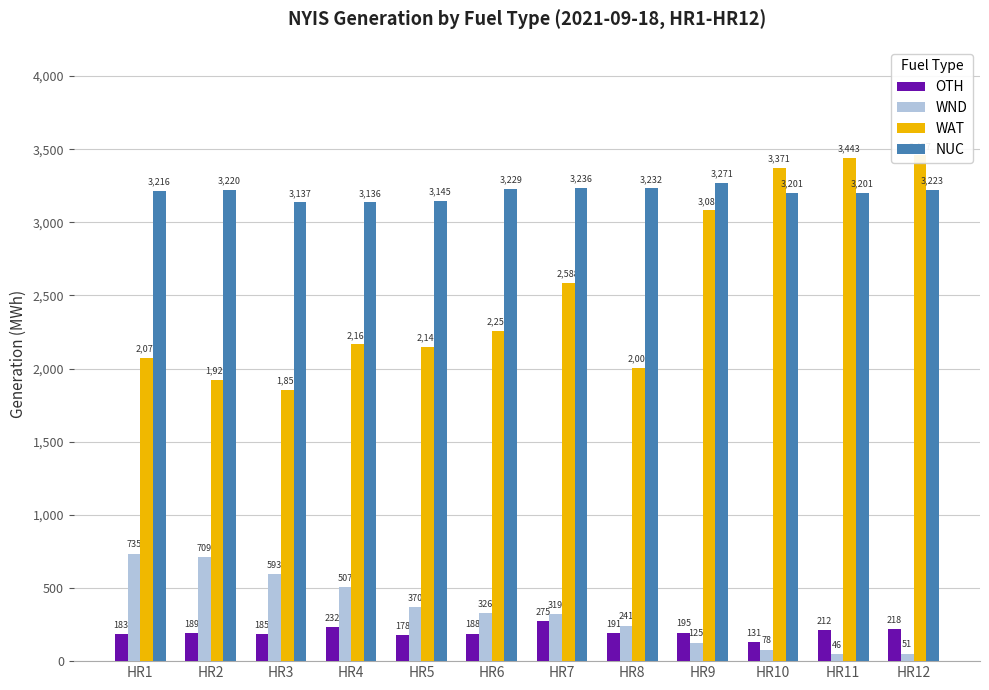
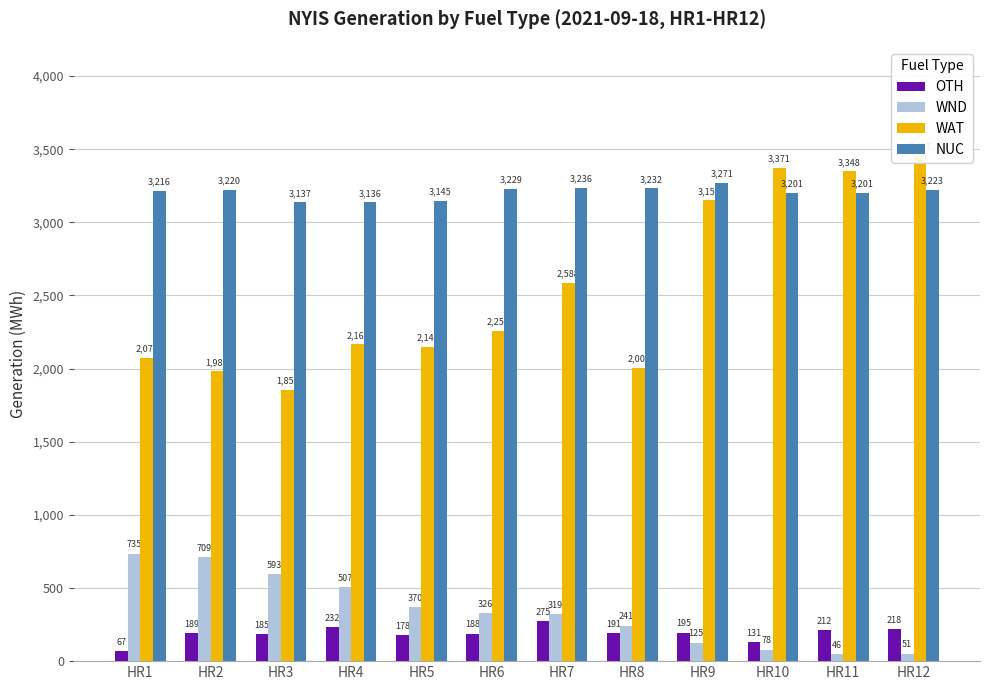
OTH, HR1: 183 -> 67
WAT, HR2: 1,923 -> 1,981
WAT, HR9: 3,081 -> 3,151
WAT, HR11: 3,443 -> 3,348
